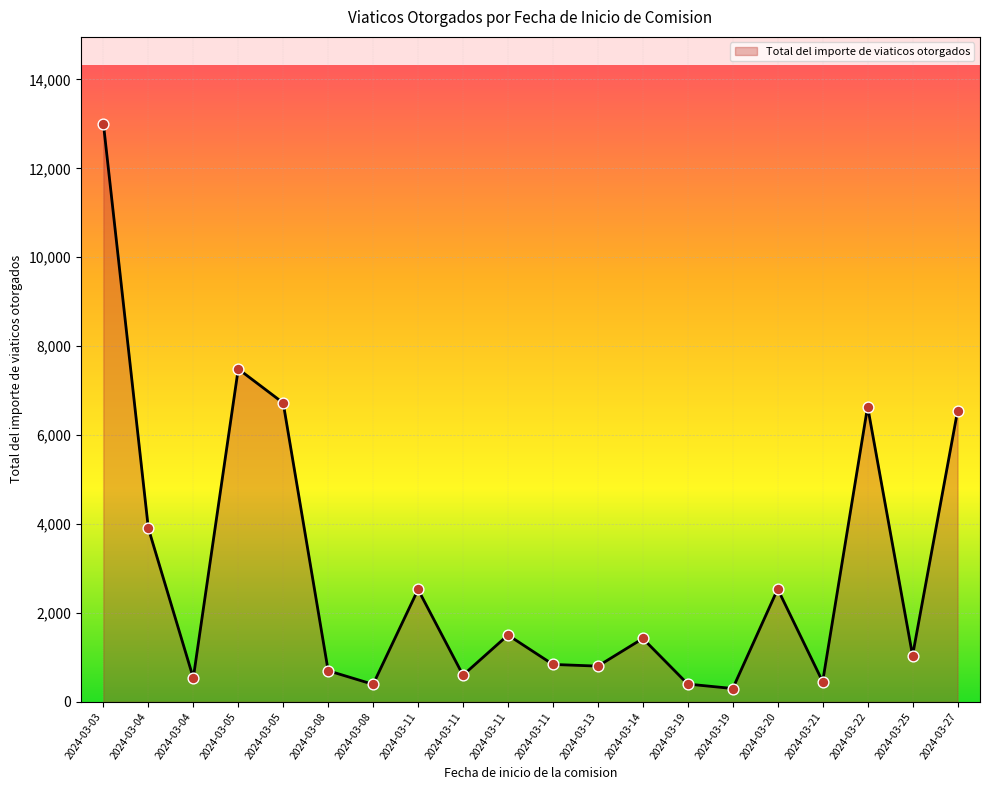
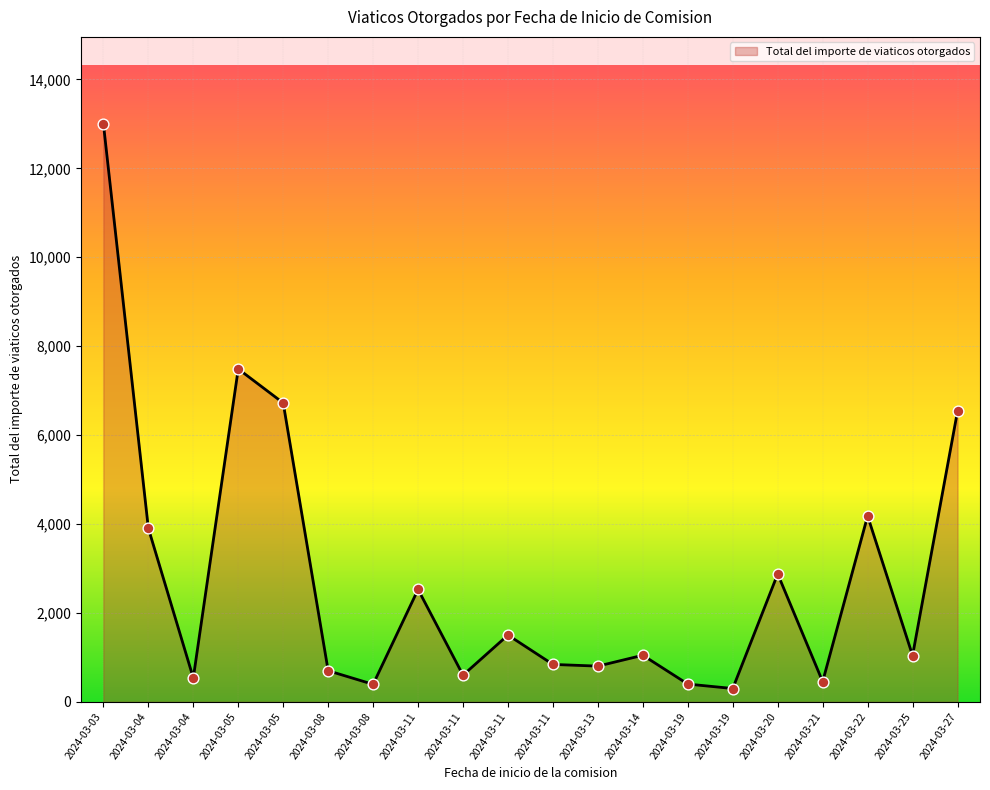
2024-03-14: 1,400 -> 1,000
2024-03-20: 2,500 -> 2,900
2024-03-22: 6,600 -> 4,200
